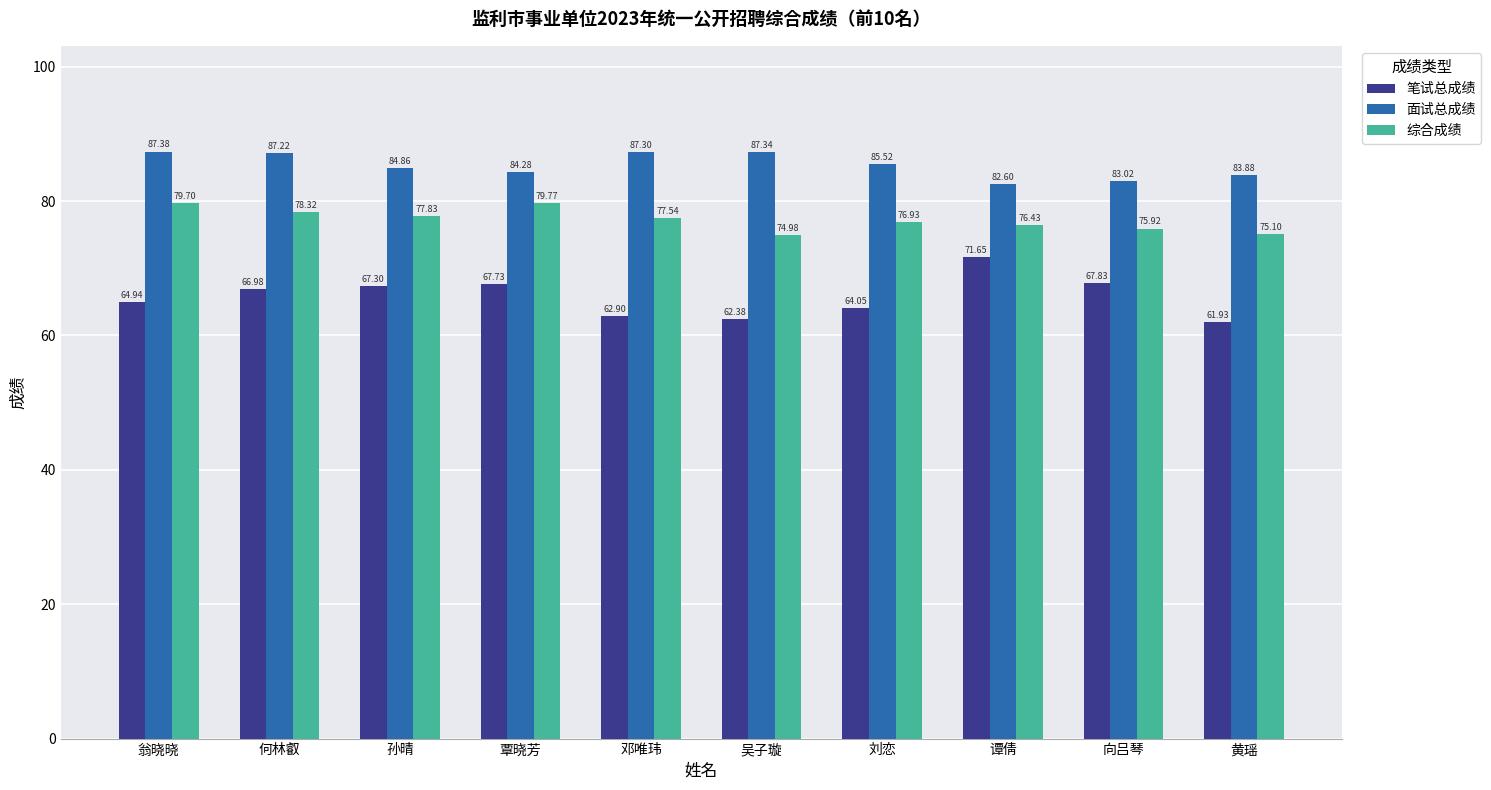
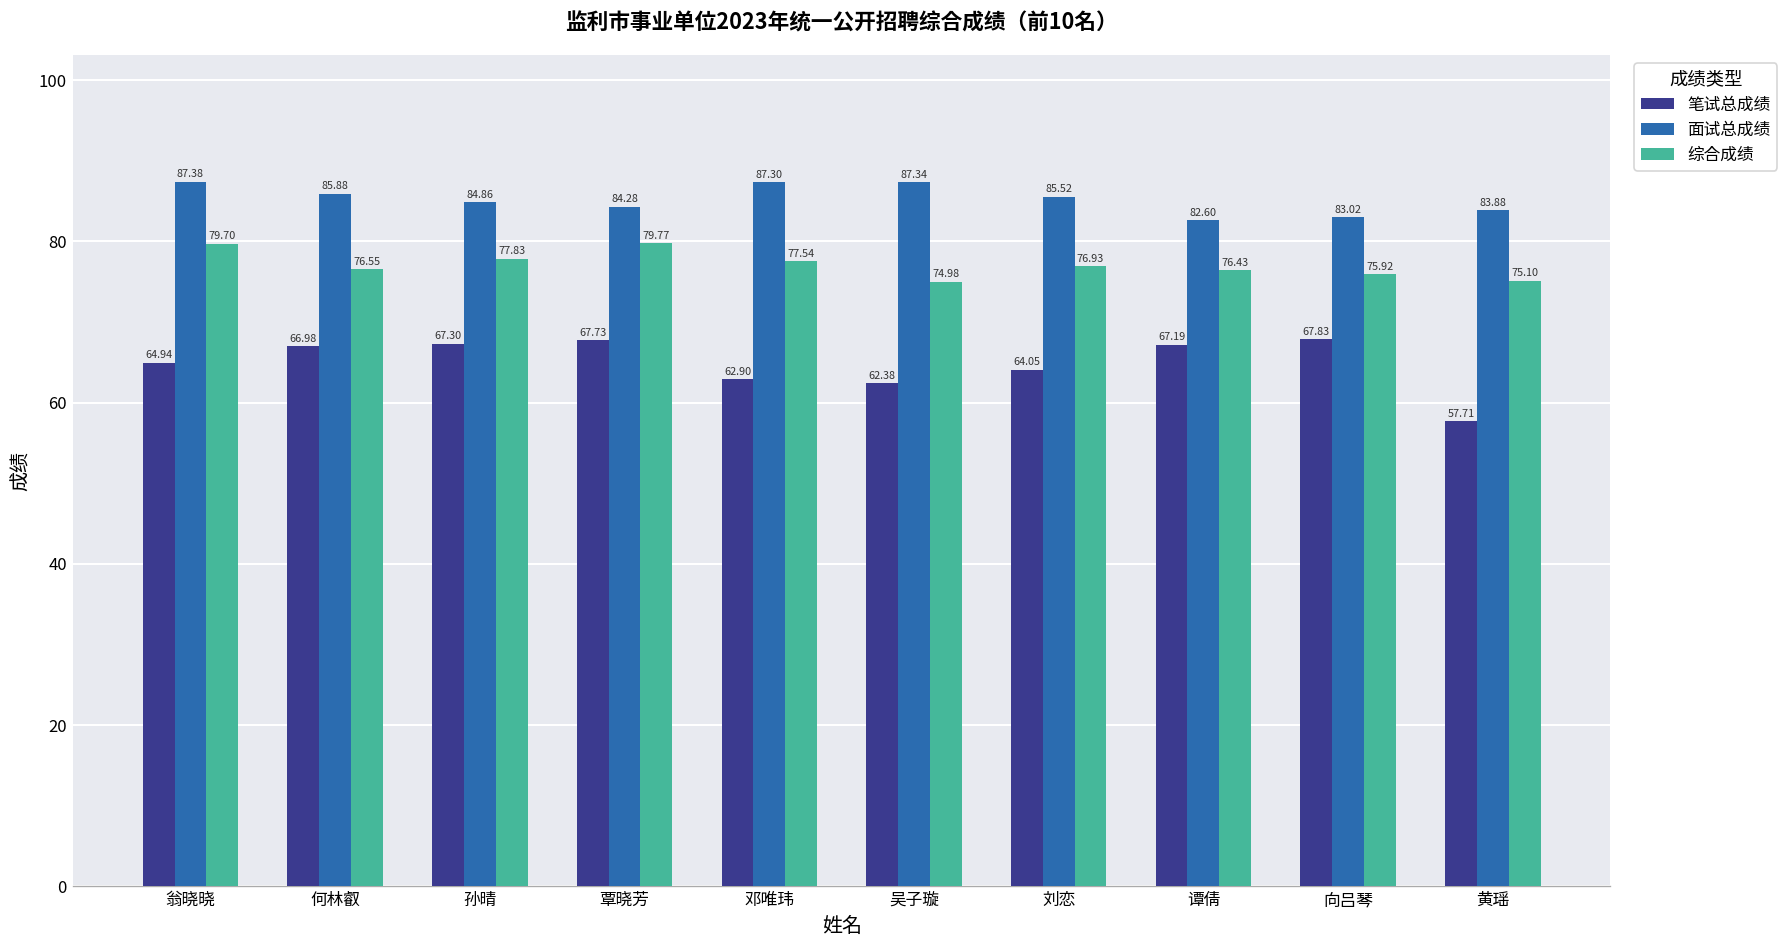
面试总成绩, 何林叡: 87.22 -> 85.88
综合成绩, 何林叡: 78.32 -> 76.55
笔试总成绩, 谭倩: 71.65 -> 67.19
笔试总成绩, 黄瑶: 61.93 -> 57.71
